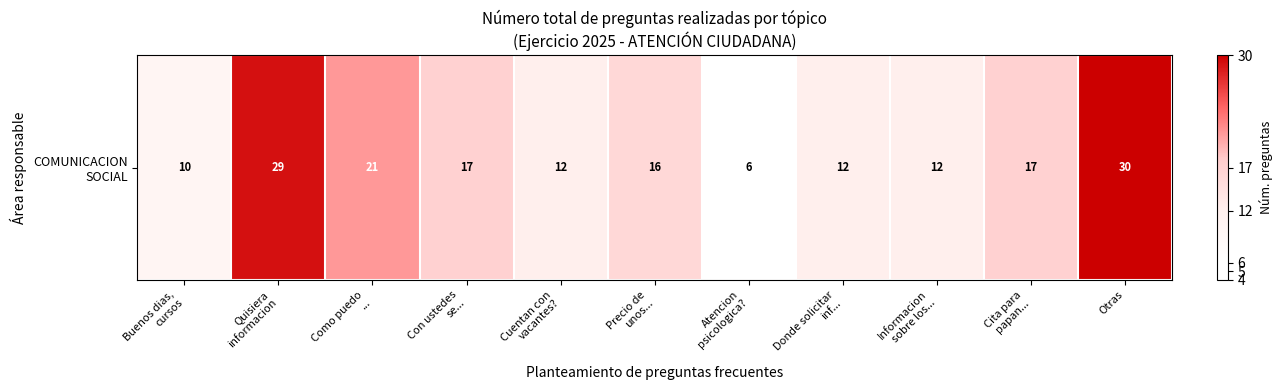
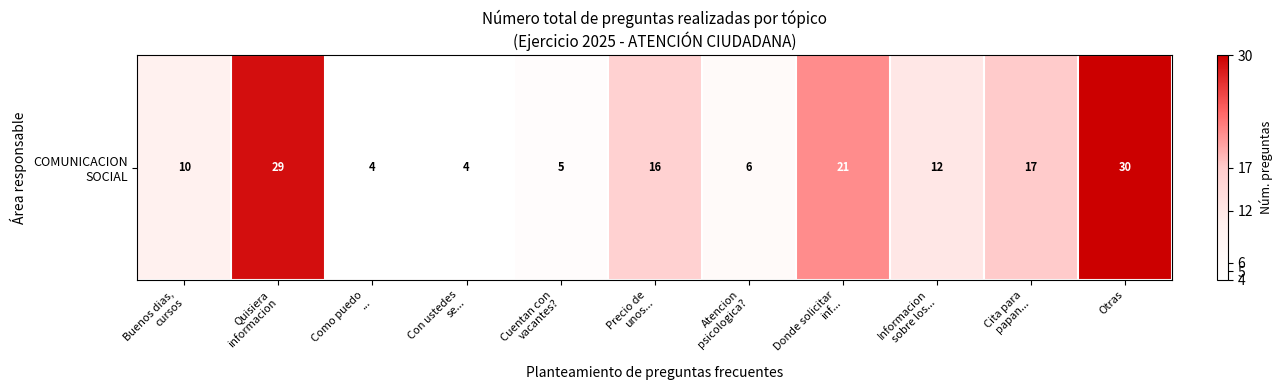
COMUNICACION SOCIAL, Como puedo ...: 21 -> 4
COMUNICACION SOCIAL, Con ustedes se...: 17 -> 4
COMUNICACION SOCIAL, Cuentan con vacantes?: 12 -> 5
COMUNICACION SOCIAL, Donde solicitar inf...: 12 -> 21
